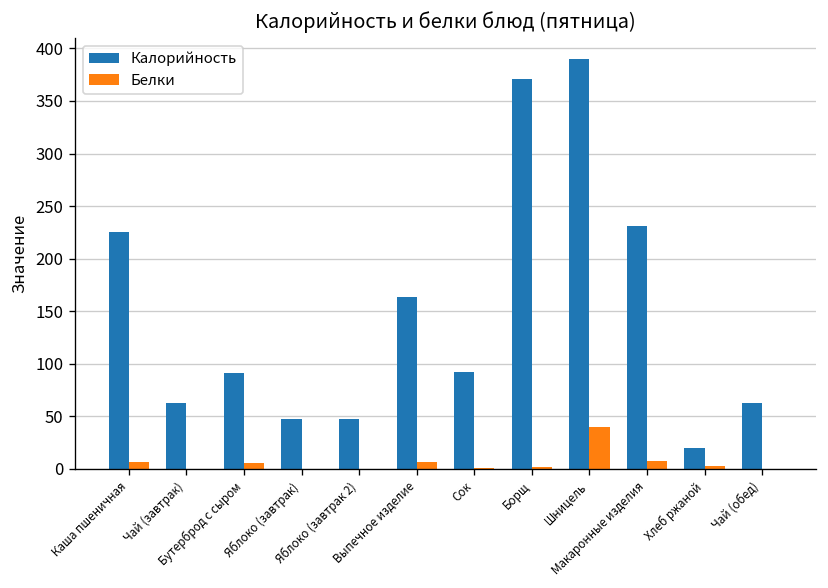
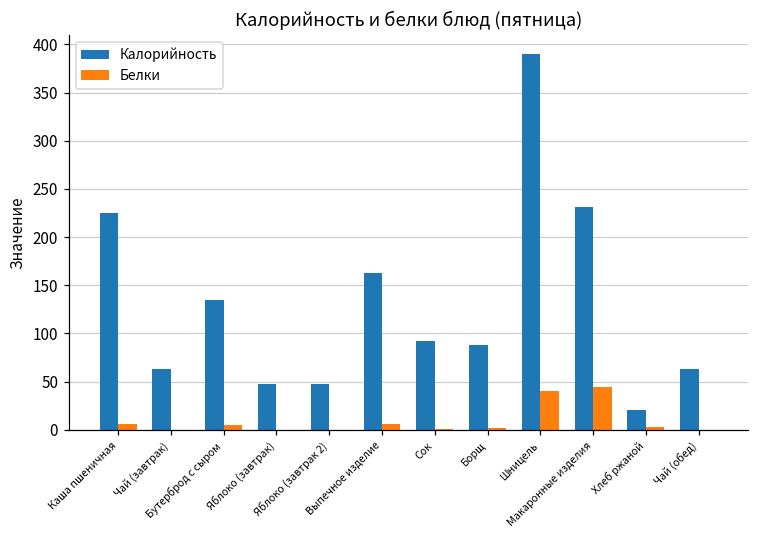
Калорийность, Бутерброд с сыром: 90 -> 140
Калорийность, Борщ: 370 -> 90
Белки, Макаронные изделия: 10 -> 40
